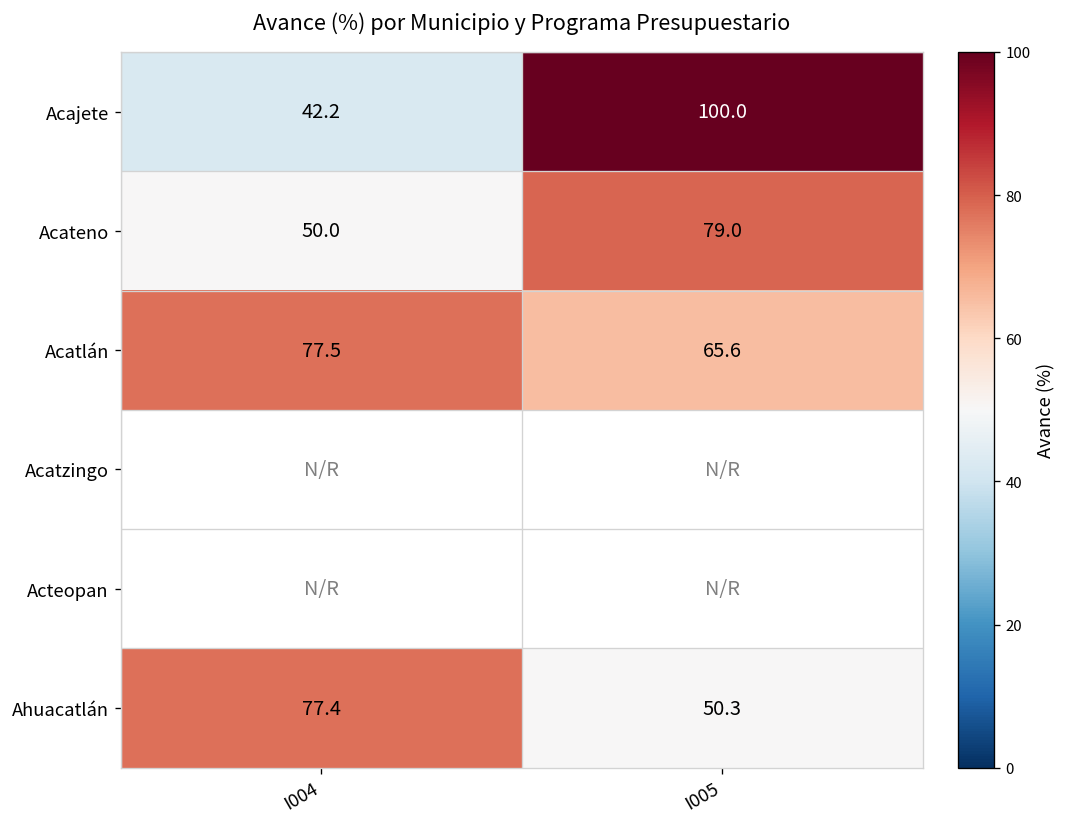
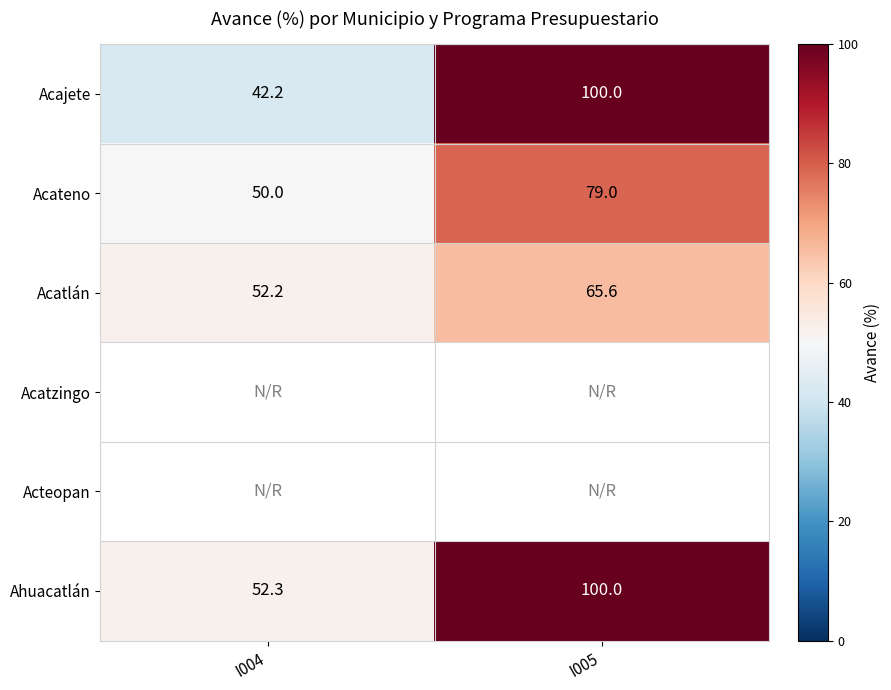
Acatlán, I004: 77.5 -> 52.2
Ahuacatlán, I004: 77.4 -> 52.3
Ahuacatlán, I005: 50.3 -> 100.0
